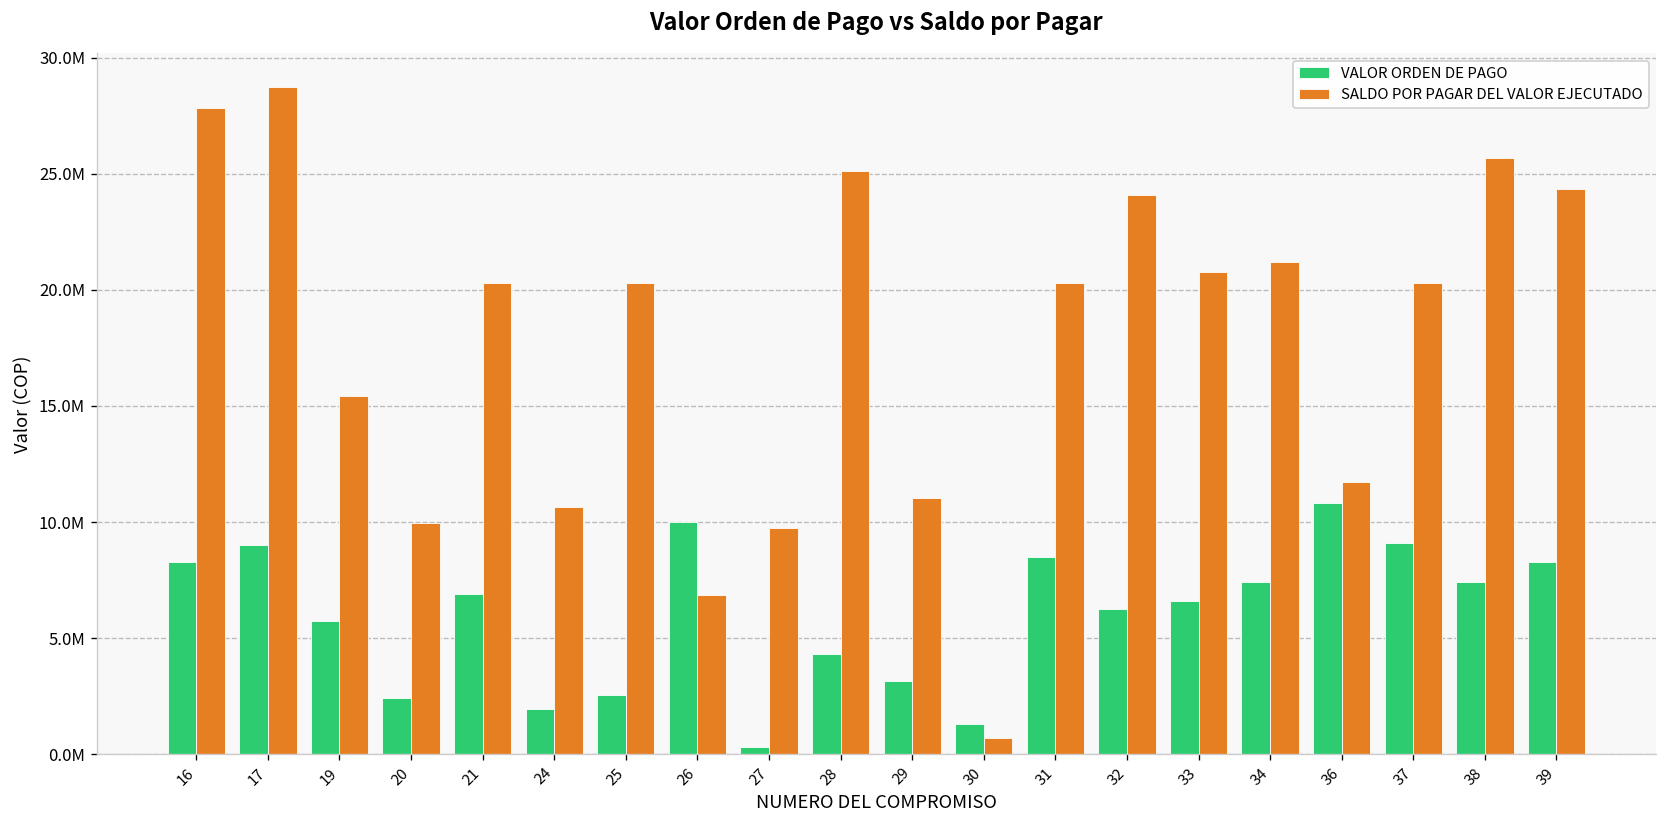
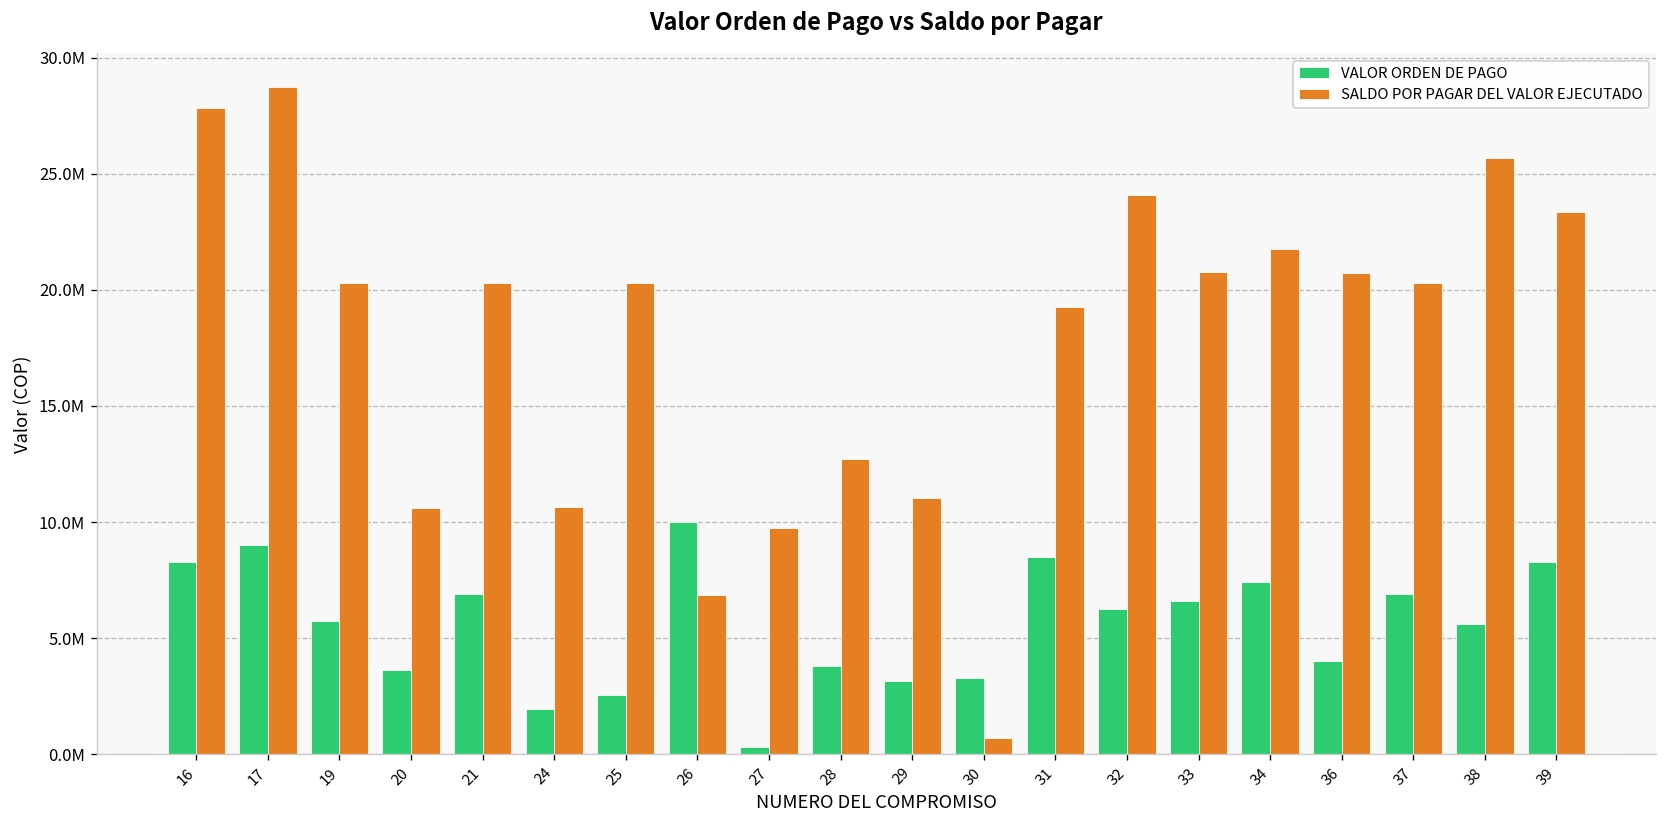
SALDO POR PAGAR DEL VALOR EJECUTADO, 19: 15400000 -> 20300000
VALOR ORDEN DE PAGO, 20: 2400000 -> 3600000
SALDO POR PAGAR DEL VALOR EJECUTADO, 20: 9900000 -> 10600000
VALOR ORDEN DE PAGO, 28: 4300000 -> 3800000
SALDO POR PAGAR DEL VALOR EJECUTADO, 28: 25100000 -> 12700000
VALOR ORDEN DE PAGO, 30: 1300000 -> 3300000
SALDO POR PAGAR DEL VALOR EJECUTADO, 31: 20300000 -> 19200000
SALDO POR PAGAR DEL VALOR EJECUTADO, 34: 21200000 -> 21800000
VALOR ORDEN DE PAGO, 36: 10800000 -> 4000000
SALDO POR PAGAR DEL VALOR EJECUTADO, 36: 11700000 -> 20700000
VALOR ORDEN DE PAGO, 37: 9100000 -> 6900000
VALOR ORDEN DE PAGO, 38: 7400000 -> 5600000
SALDO POR PAGAR DEL VALOR EJECUTADO, 39: 24300000 -> 23400000
